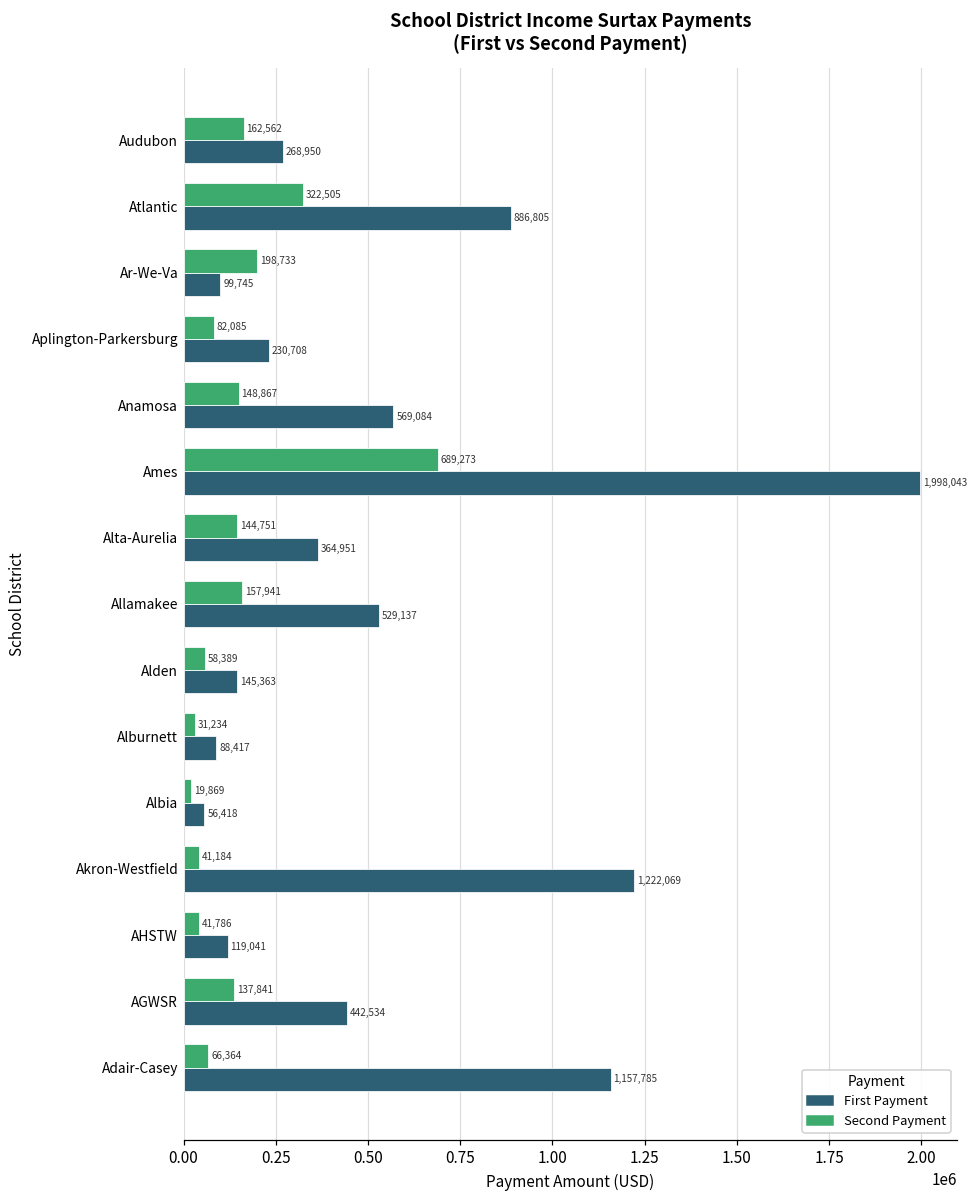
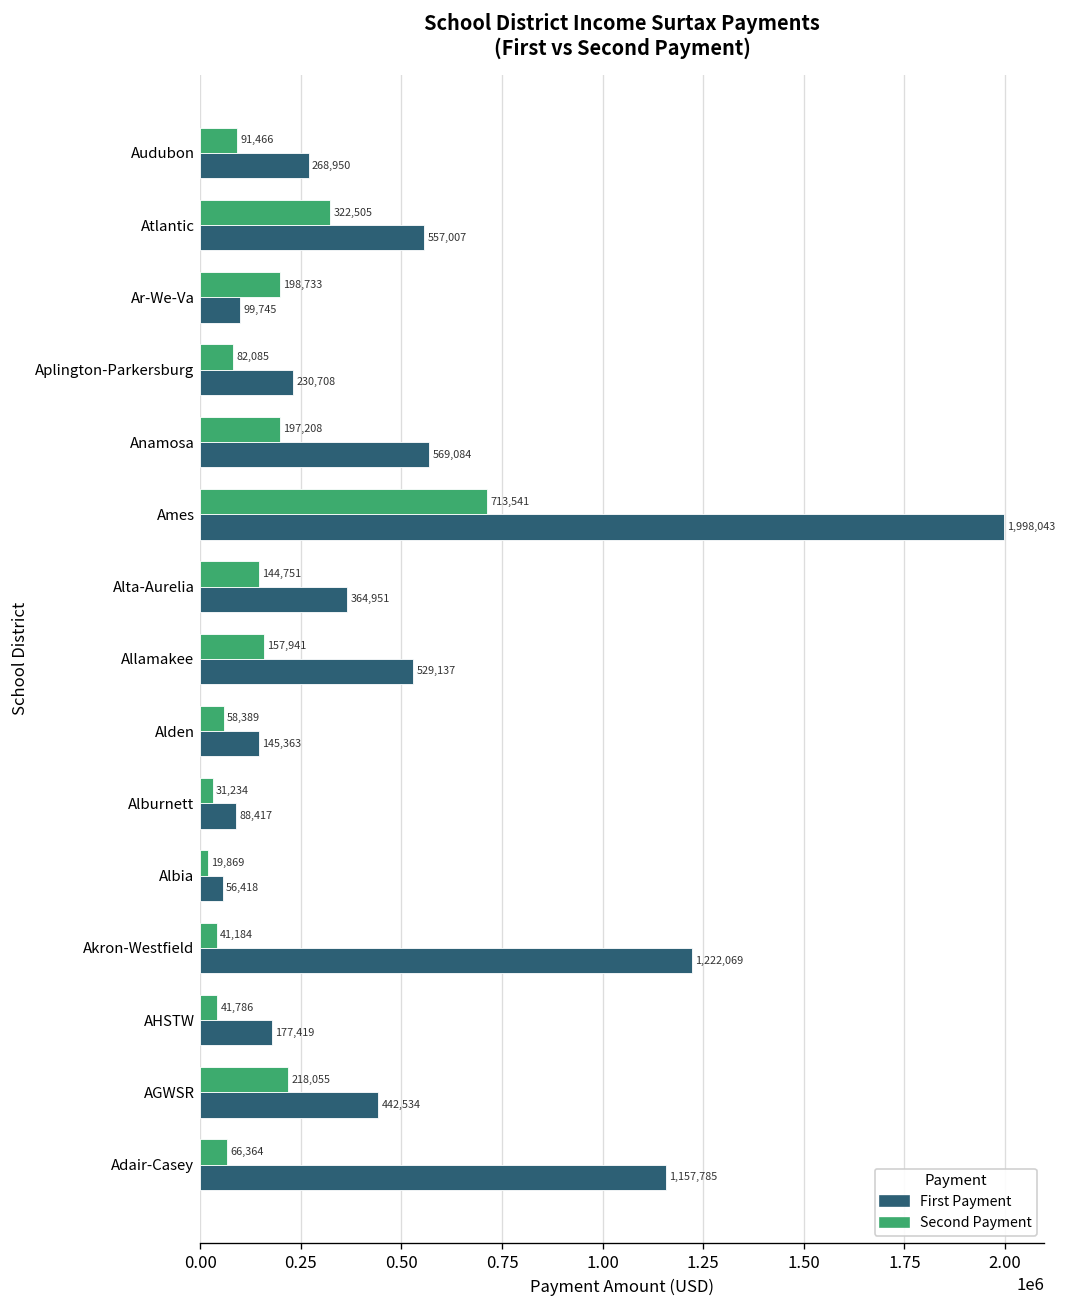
Second Payment, Audubon: 162,562 -> 91,466
First Payment, Atlantic: 886,805 -> 557,007
Second Payment, Anamosa: 148,867 -> 197,208
Second Payment, Ames: 689,273 -> 713,541
First Payment, AHSTW: 119,041 -> 177,419
Second Payment, AGWSR: 137,841 -> 218,055
